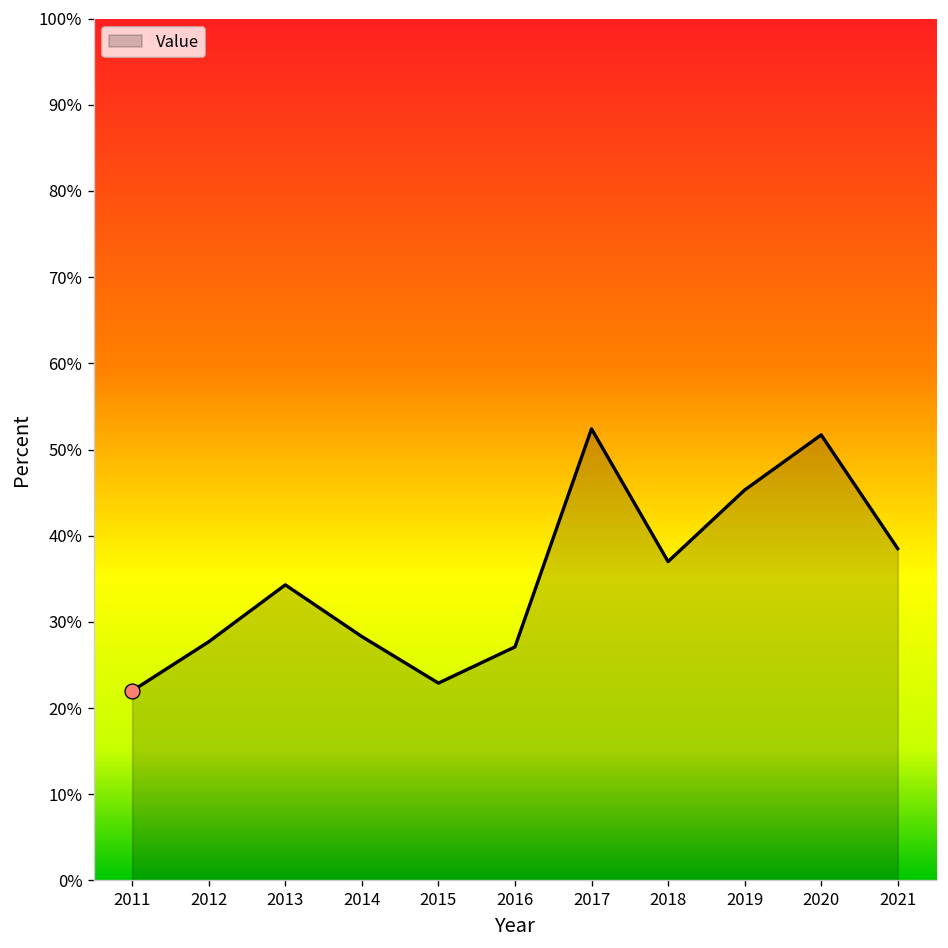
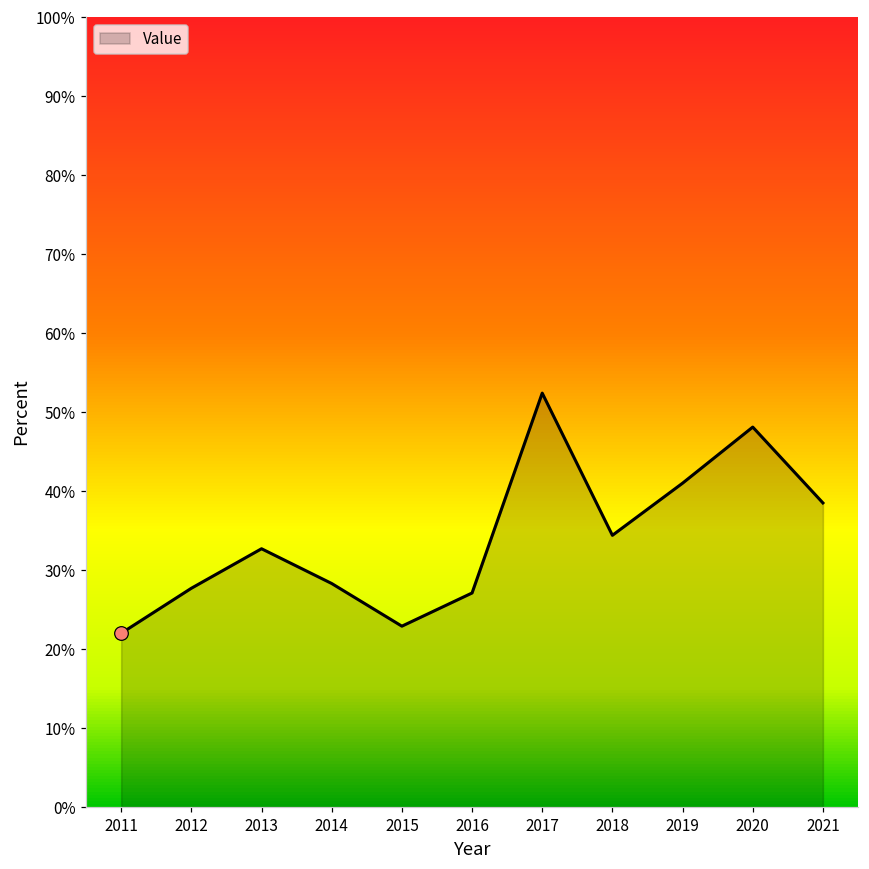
Value, 2013: 34% -> 33%
Value, 2018: 37% -> 34%
Value, 2019: 45% -> 41%
Value, 2020: 52% -> 48%
